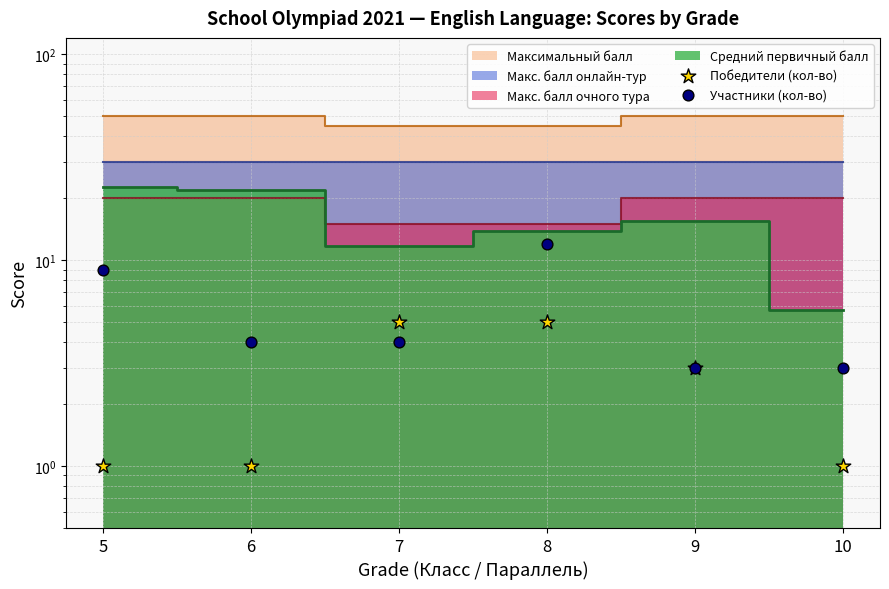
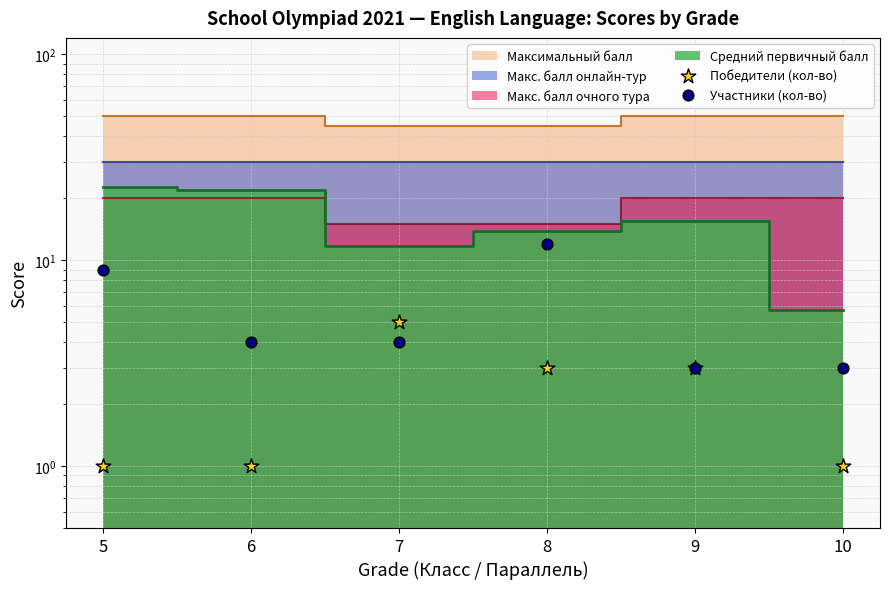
Победители (кол-во), 8: 5.0 -> 3.0
